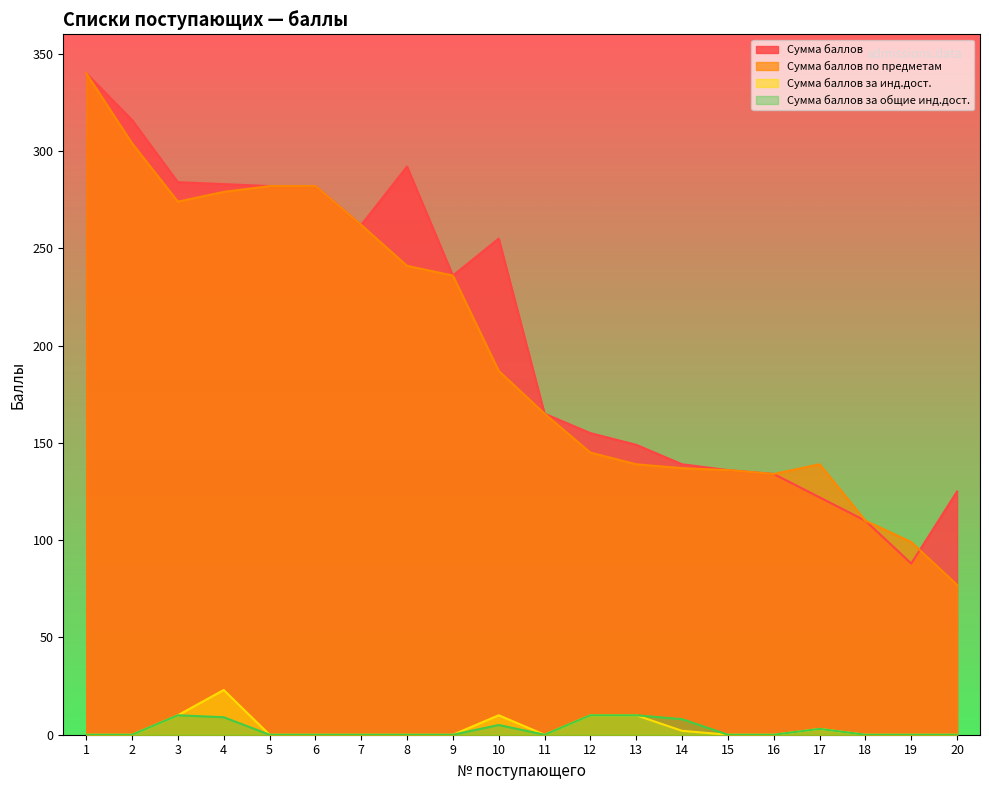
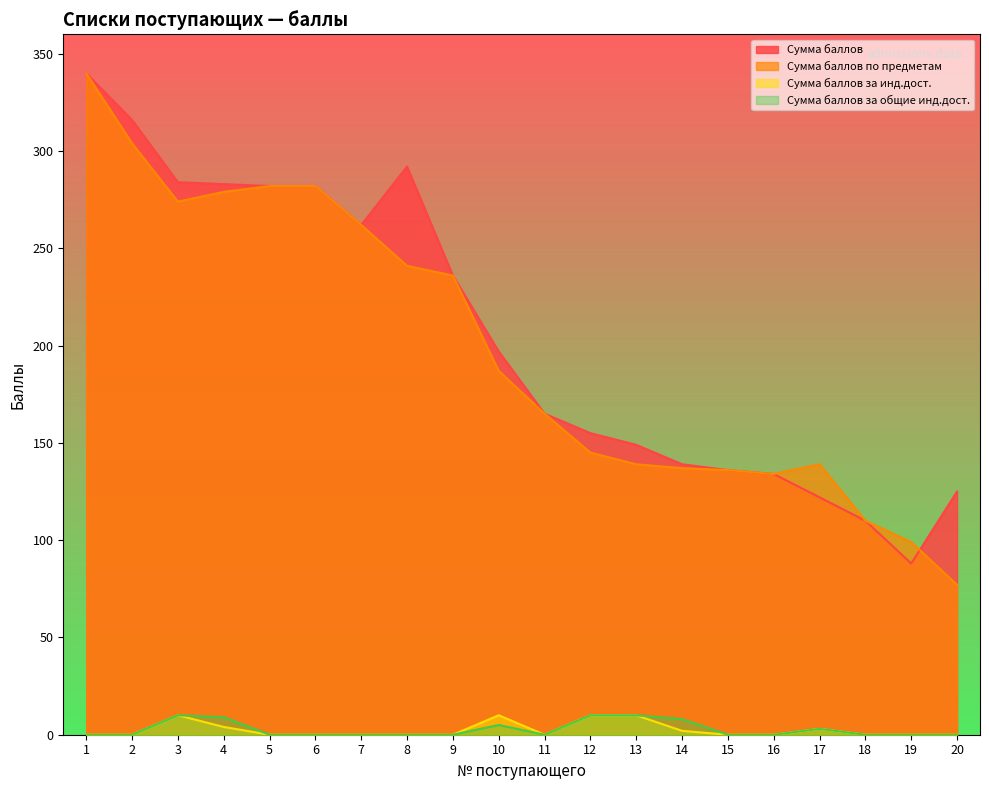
Сумма баллов за инд.дост., 4: 23 -> 4
Сумма баллов, 10: 255 -> 197
